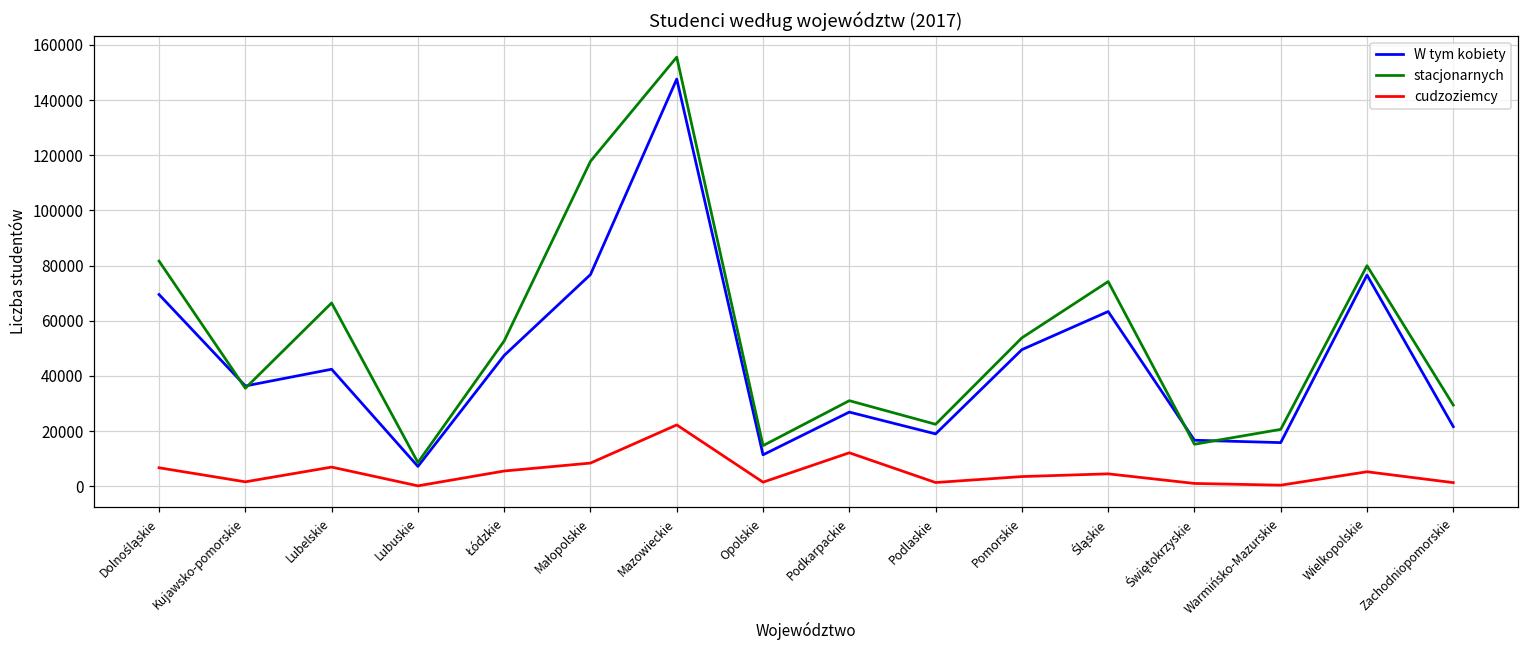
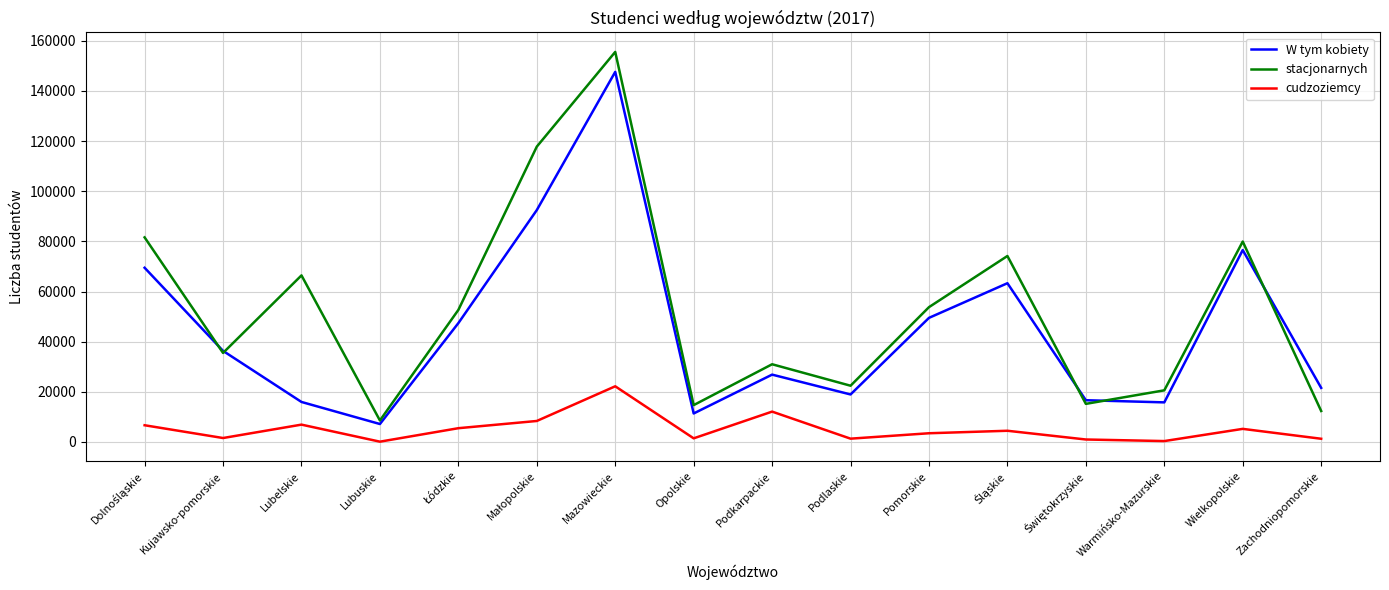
W tym kobiety, Lubelskie: 42000 -> 16000
W tym kobiety, Małopolskie: 77000 -> 92000
stacjonarnych, Zachodniopomorskie: 29000 -> 12000
